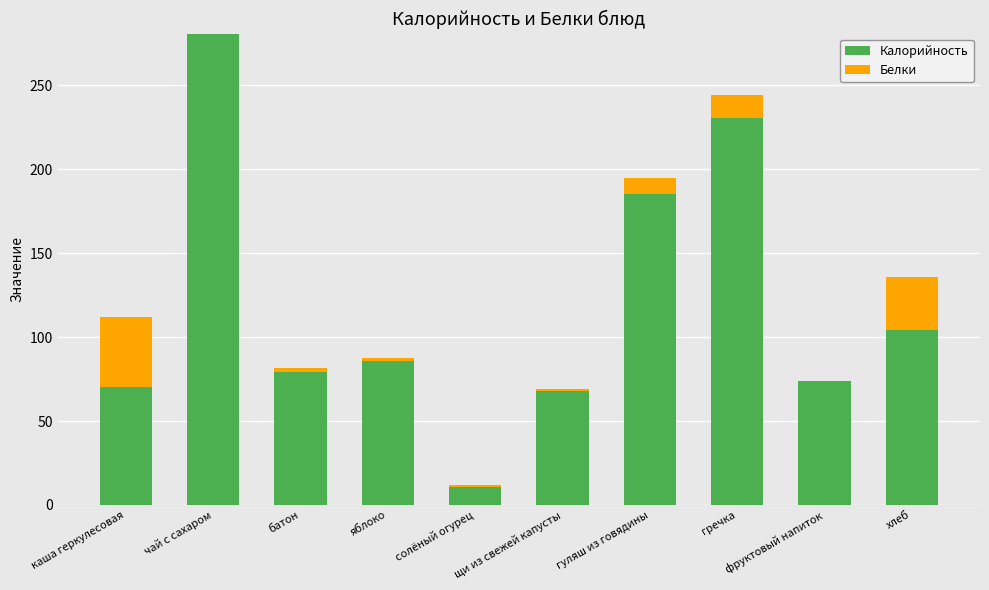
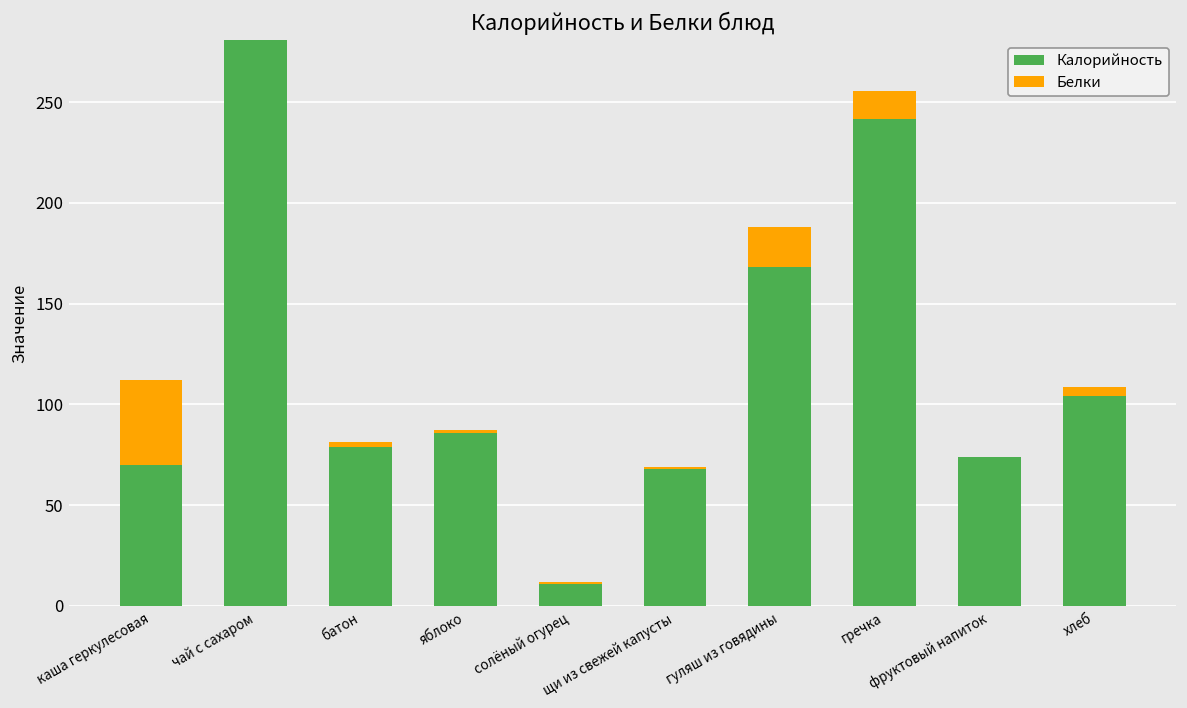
Калорийность, гуляш из говядины: 185 -> 168
Белки, гуляш из говядины: 10 -> 20
Калорийность, гречка: 230 -> 241
Белки, хлеб: 32 -> 5
